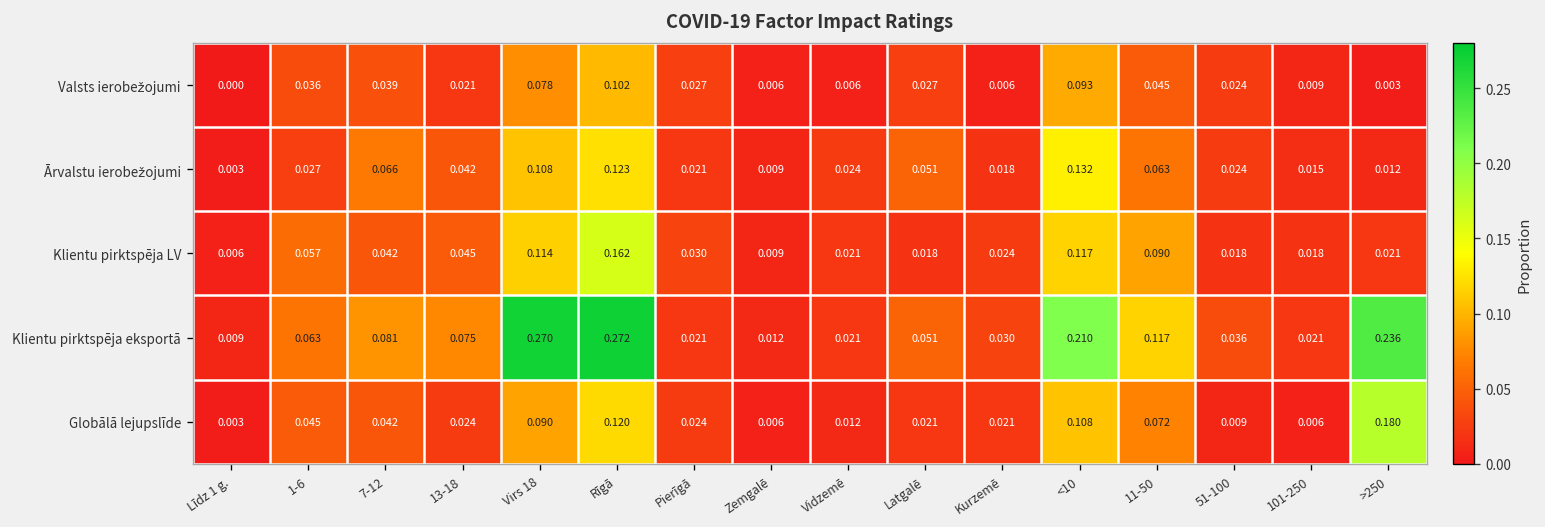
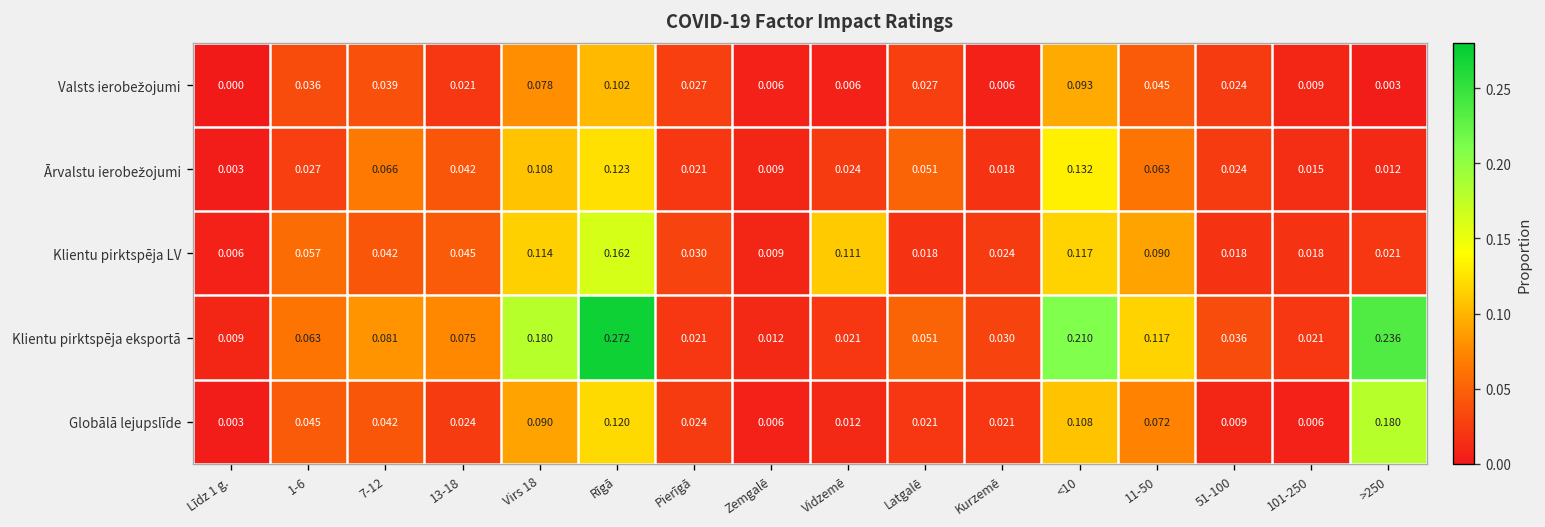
Klientu pirktspēja LV, Vidzemē: 0.021 -> 0.111
Klientu pirktspēja eksportā, Virs 18: 0.270 -> 0.180
